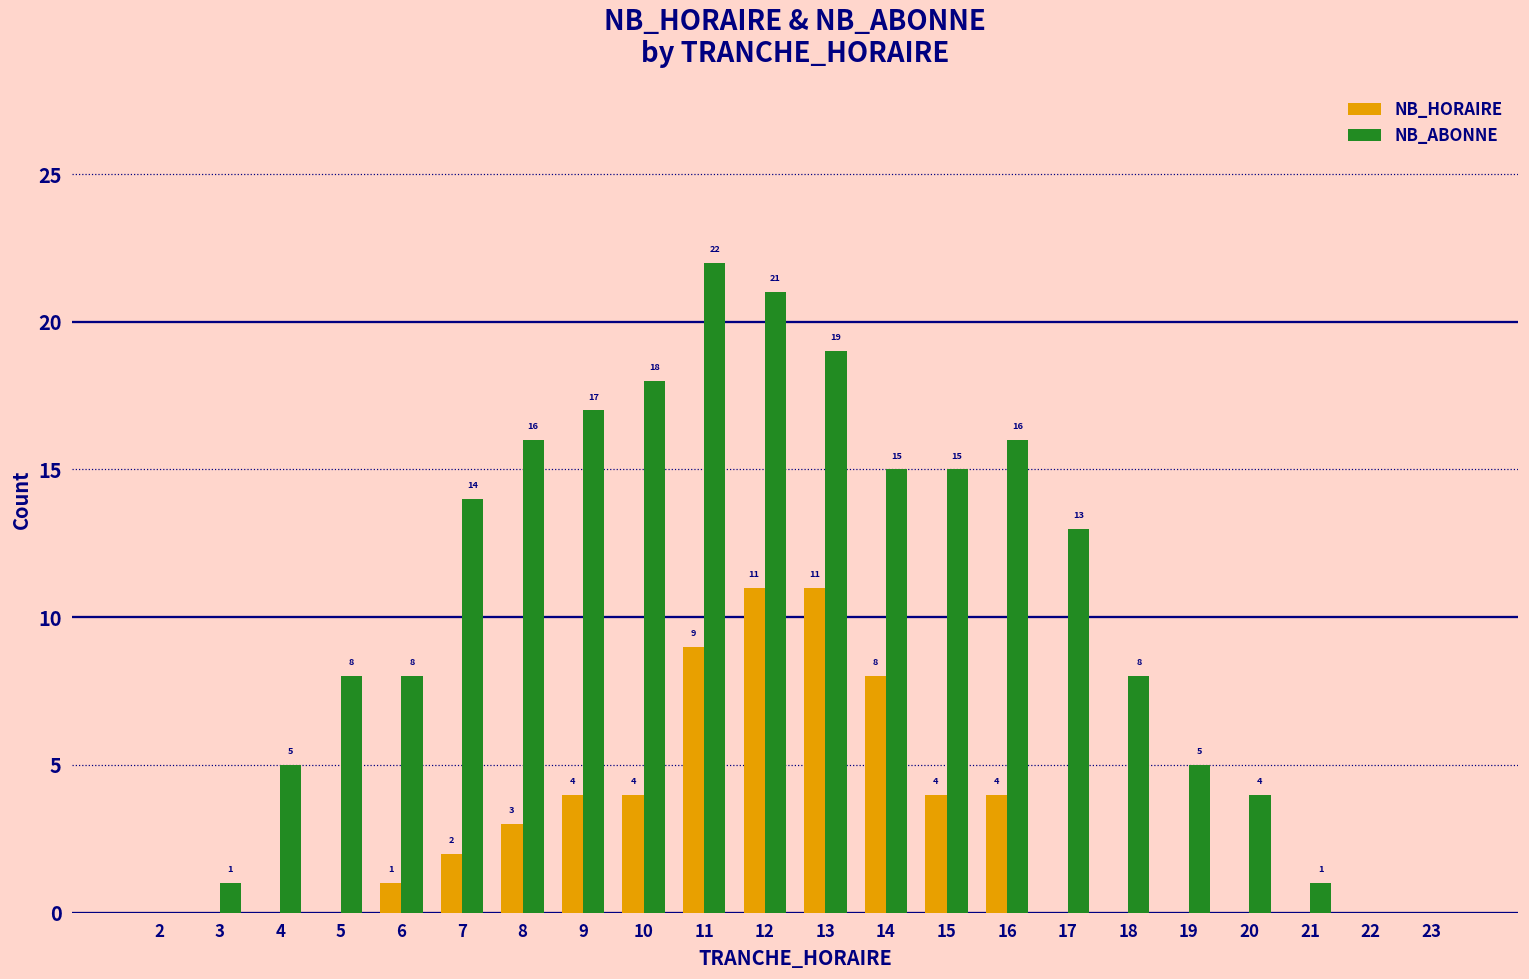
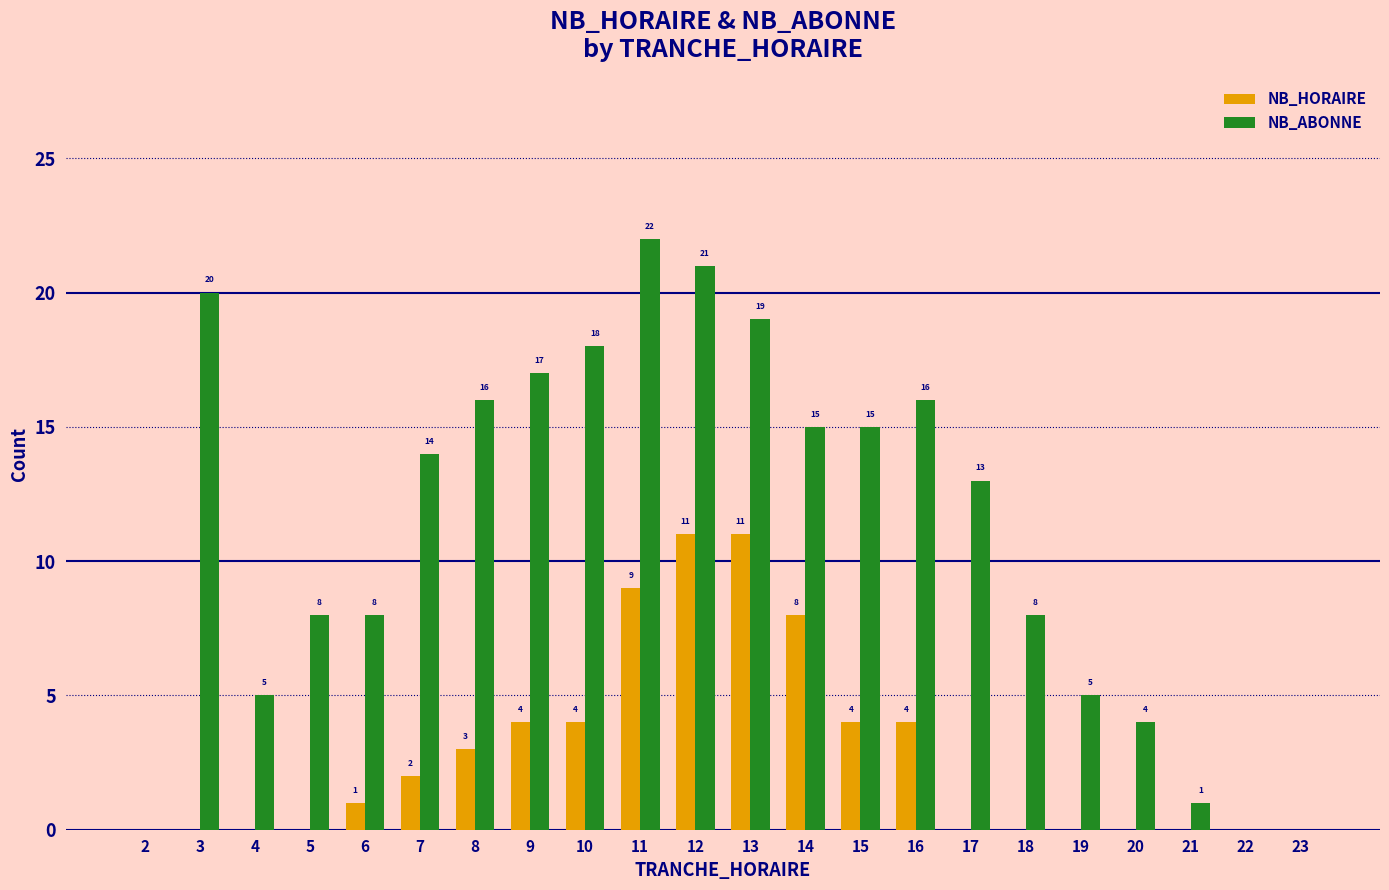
NB_ABONNE, 3: 1 -> 20
